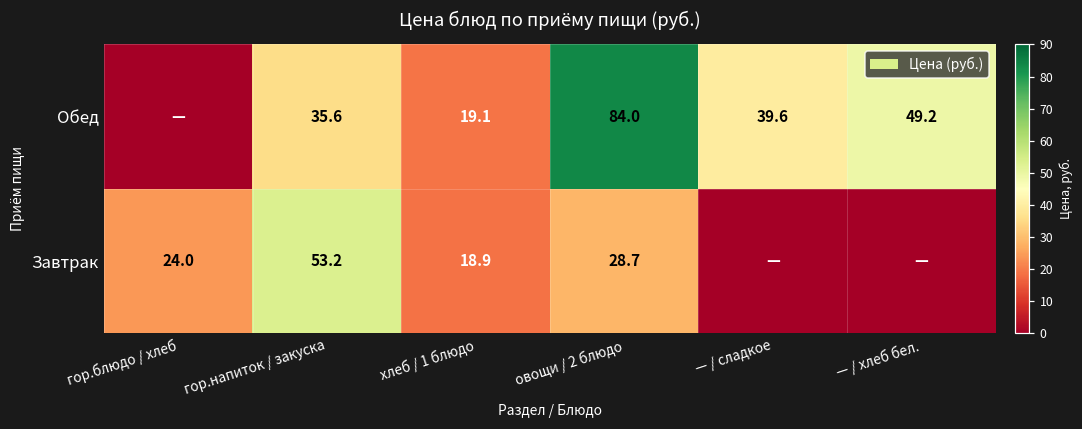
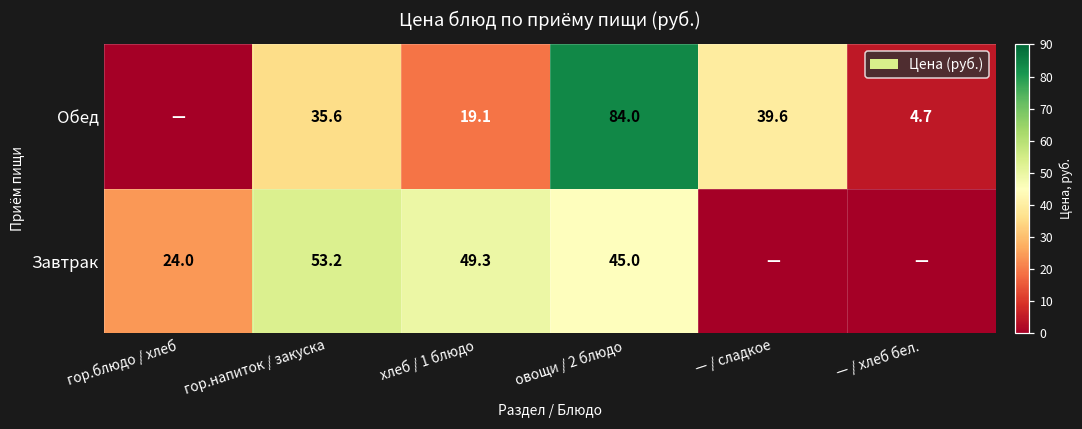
Обед, — / хлеб бел.: 49.2 -> 4.7
Завтрак, хлеб / 1 блюдо: 18.9 -> 49.3
Завтрак, овощи / 2 блюдо: 28.7 -> 45.0
